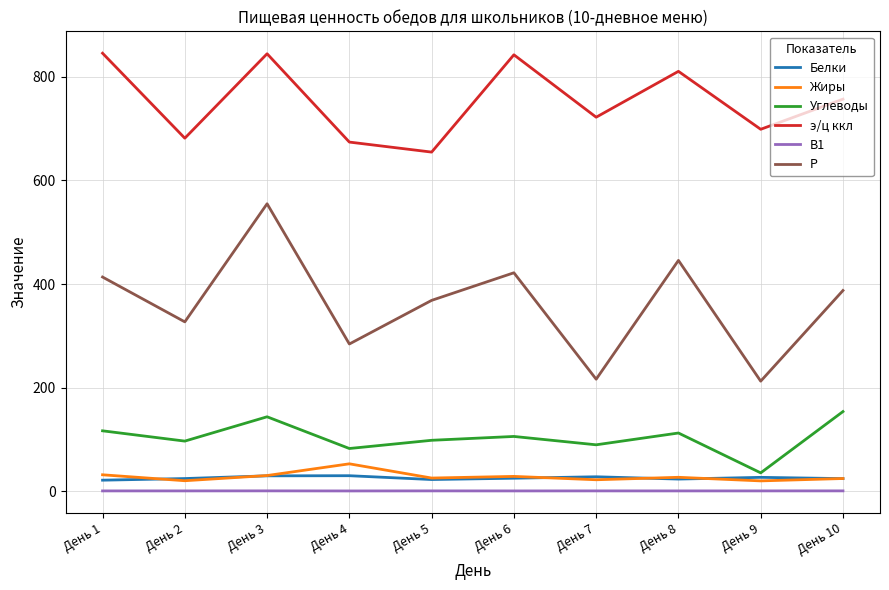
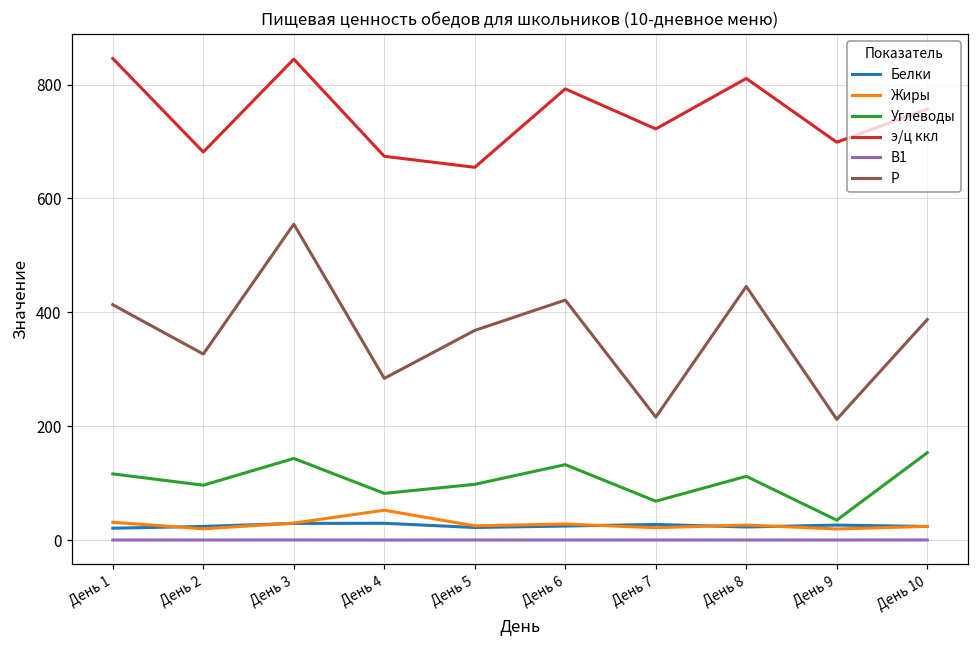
Углеводы, День 6: 110 -> 130
э/ц ккл, День 6: 840 -> 790
Углеводы, День 7: 90 -> 70
